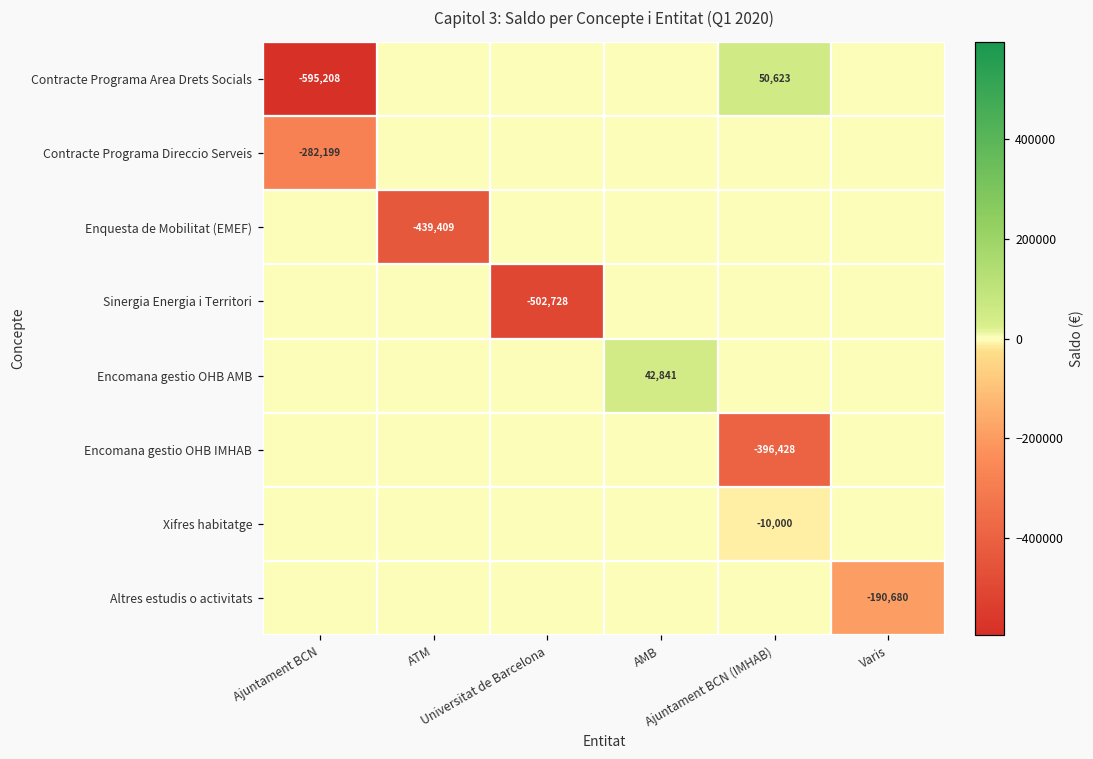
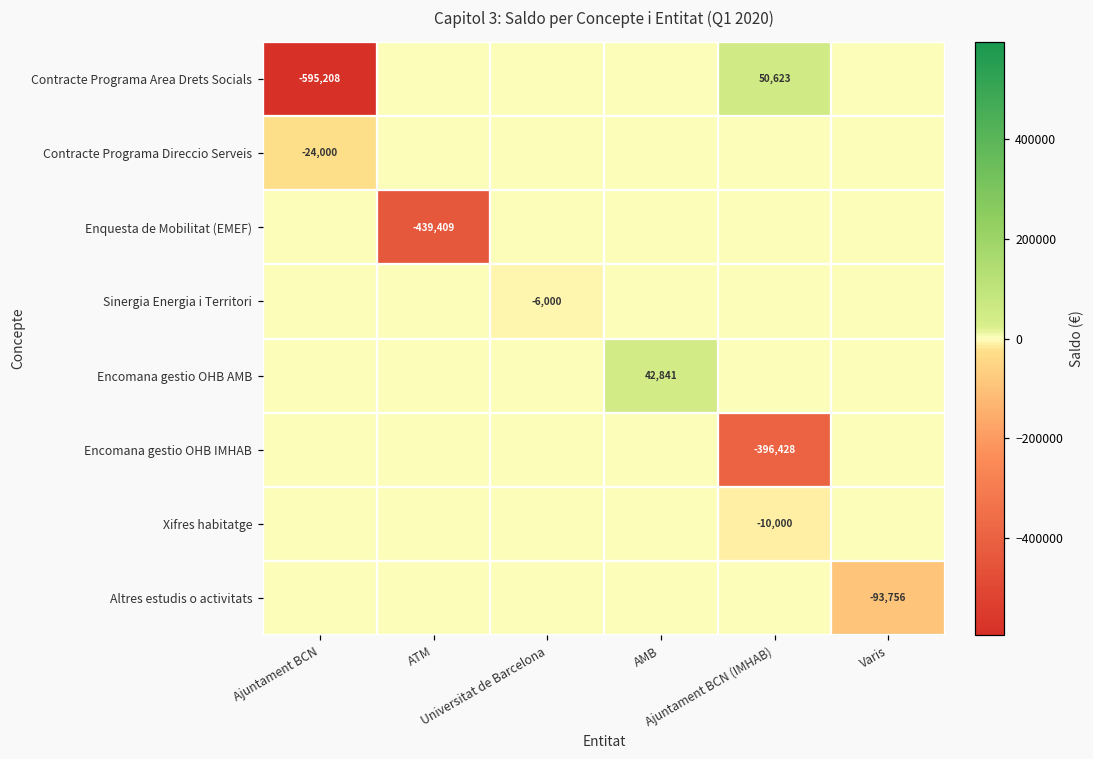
Contracte Programa Direccio Serveis, Ajuntament BCN: -282,199 -> -24,000
Sinergia Energia i Territori, Universitat de Barcelona: -502,728 -> -6,000
Altres estudis o activitats, Varis: -190,680 -> -93,756
